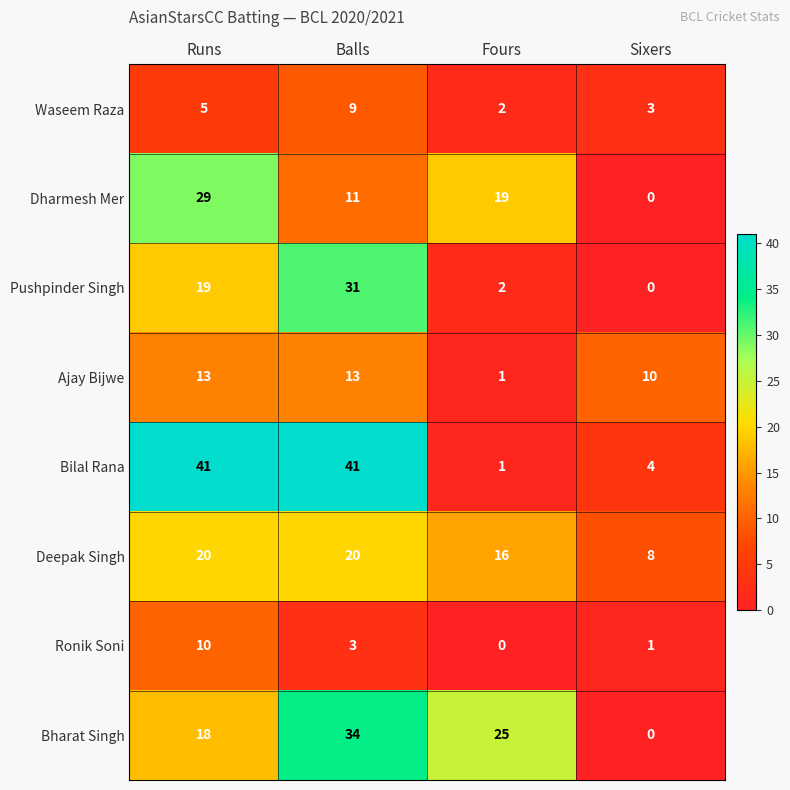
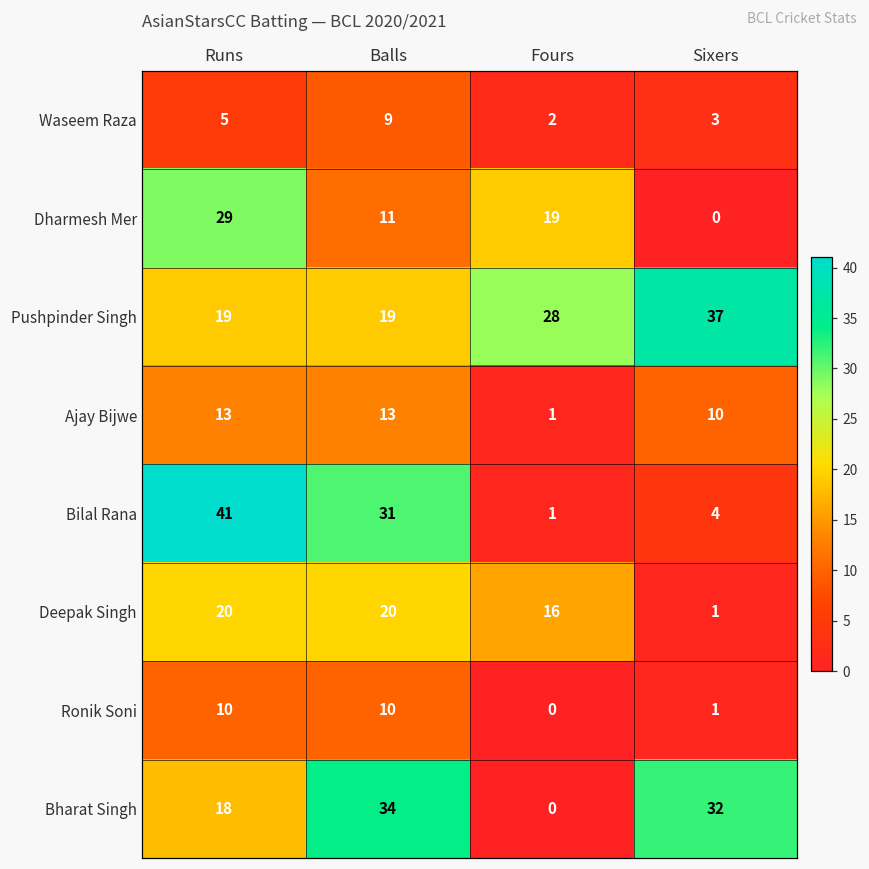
Pushpinder Singh, Balls: 31 -> 19
Pushpinder Singh, Fours: 2 -> 28
Pushpinder Singh, Sixers: 0 -> 37
Bilal Rana, Balls: 41 -> 31
Deepak Singh, Sixers: 8 -> 1
Ronik Soni, Balls: 3 -> 10
Bharat Singh, Fours: 25 -> 0
Bharat Singh, Sixers: 0 -> 32
